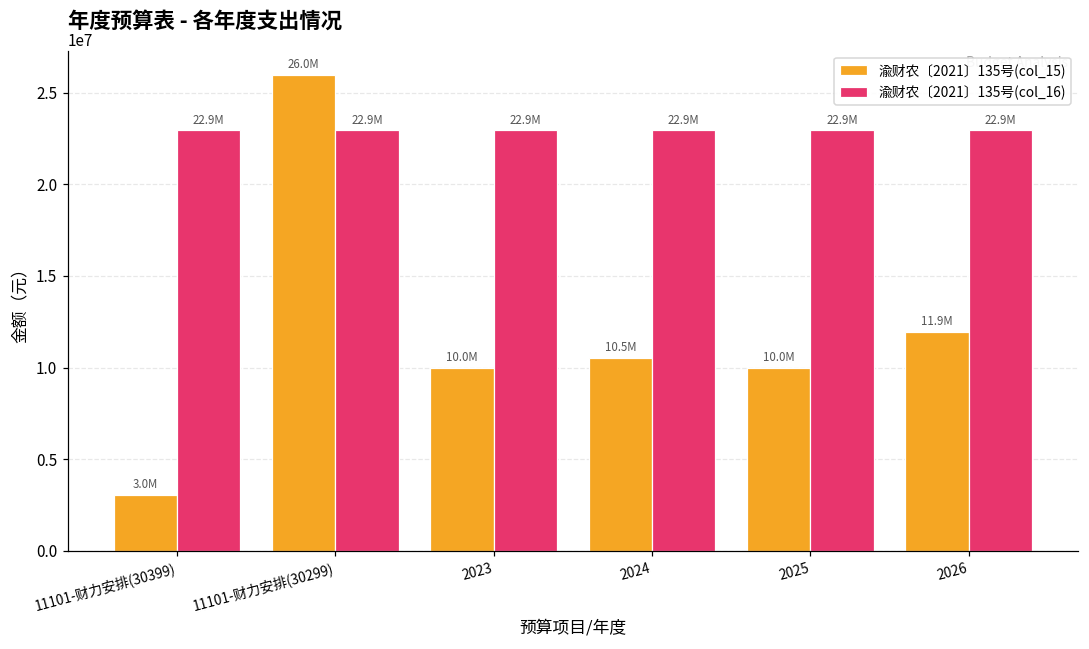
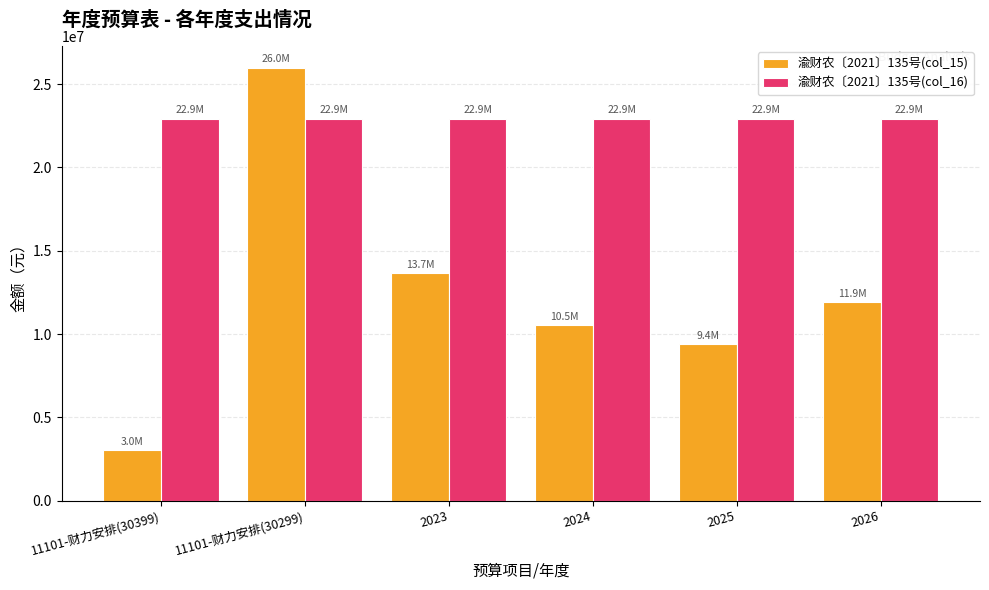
渝财农〔2021〕135号(col_15), 2023: 10.0M -> 13.7M
渝财农〔2021〕135号(col_15), 2025: 10.0M -> 9.4M
